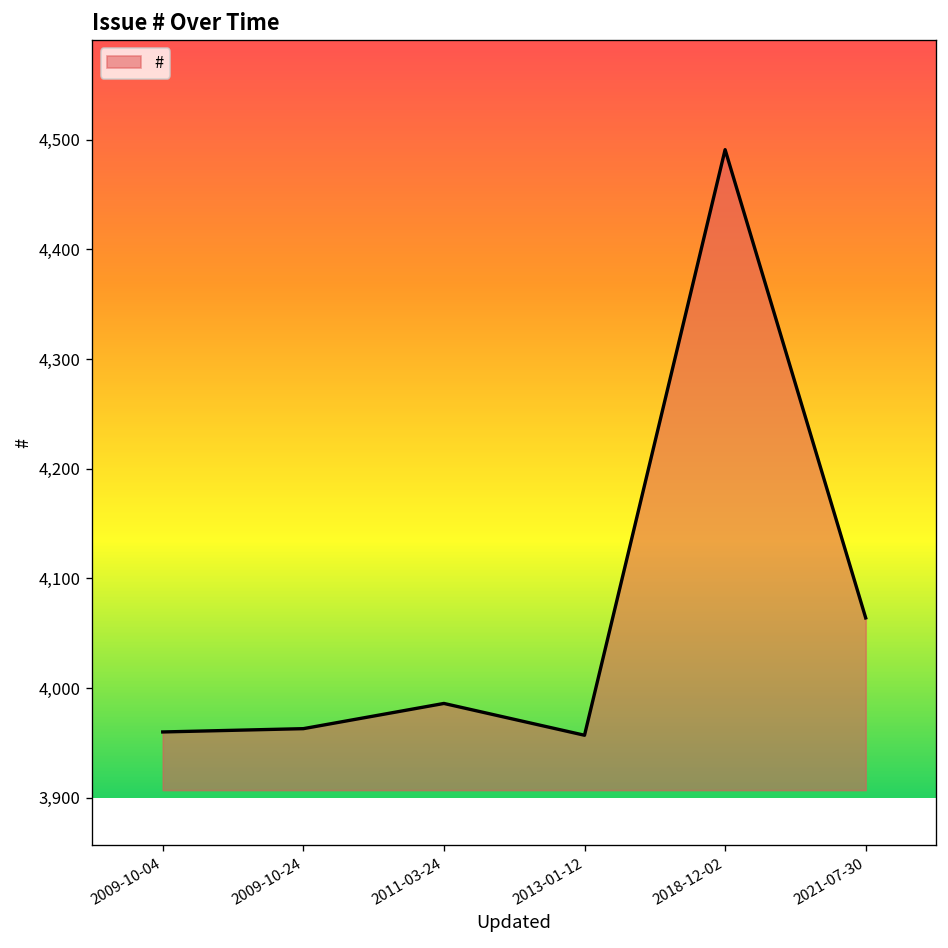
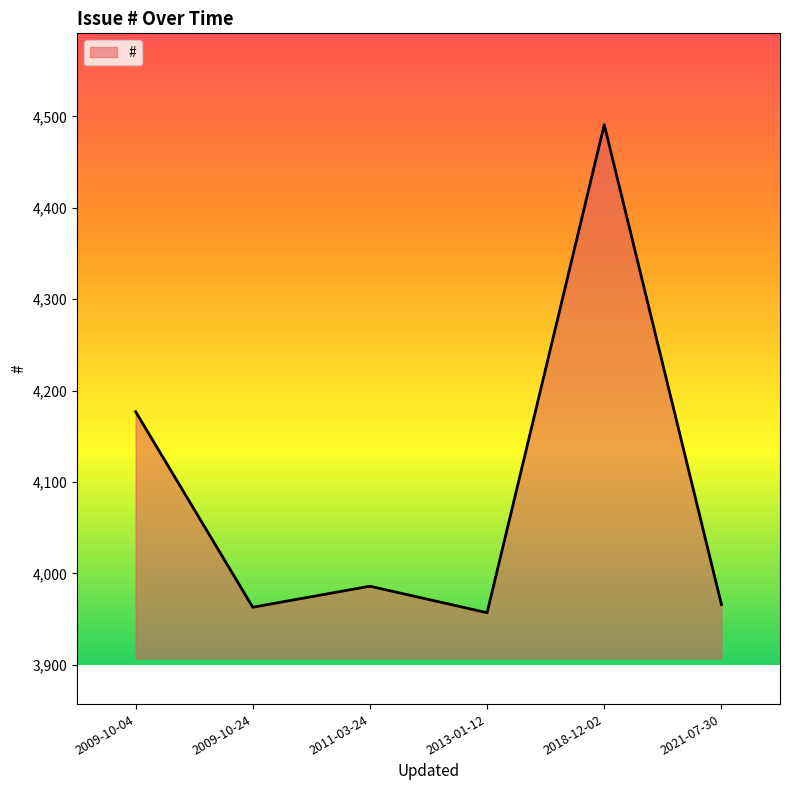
2009-10-04: 3,960 -> 4,180
2021-07-30: 4,060 -> 3,970
